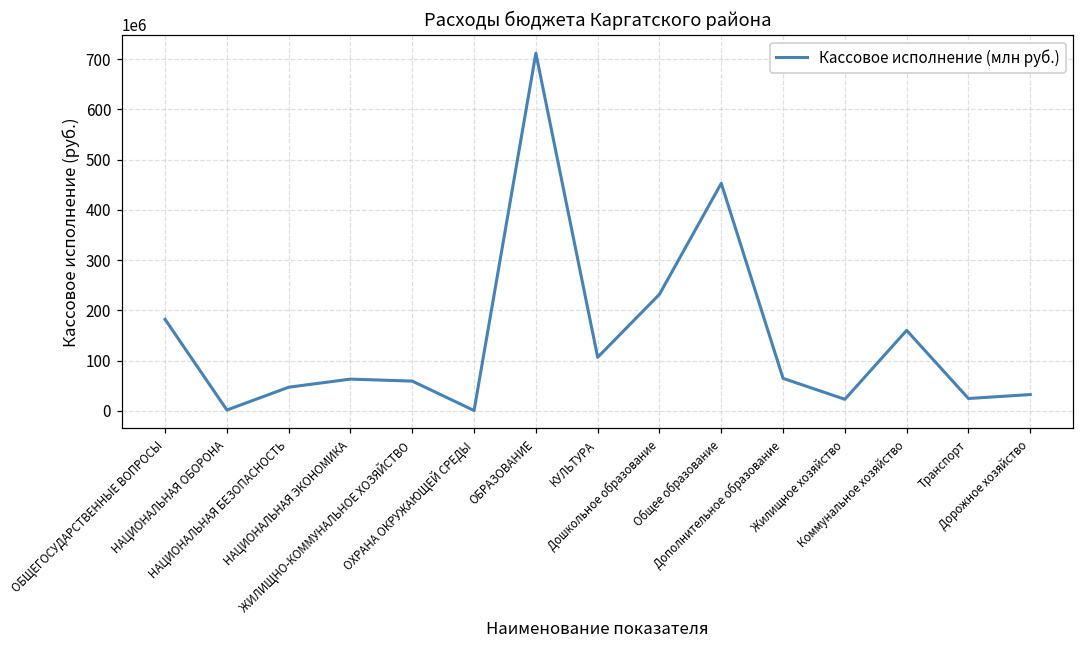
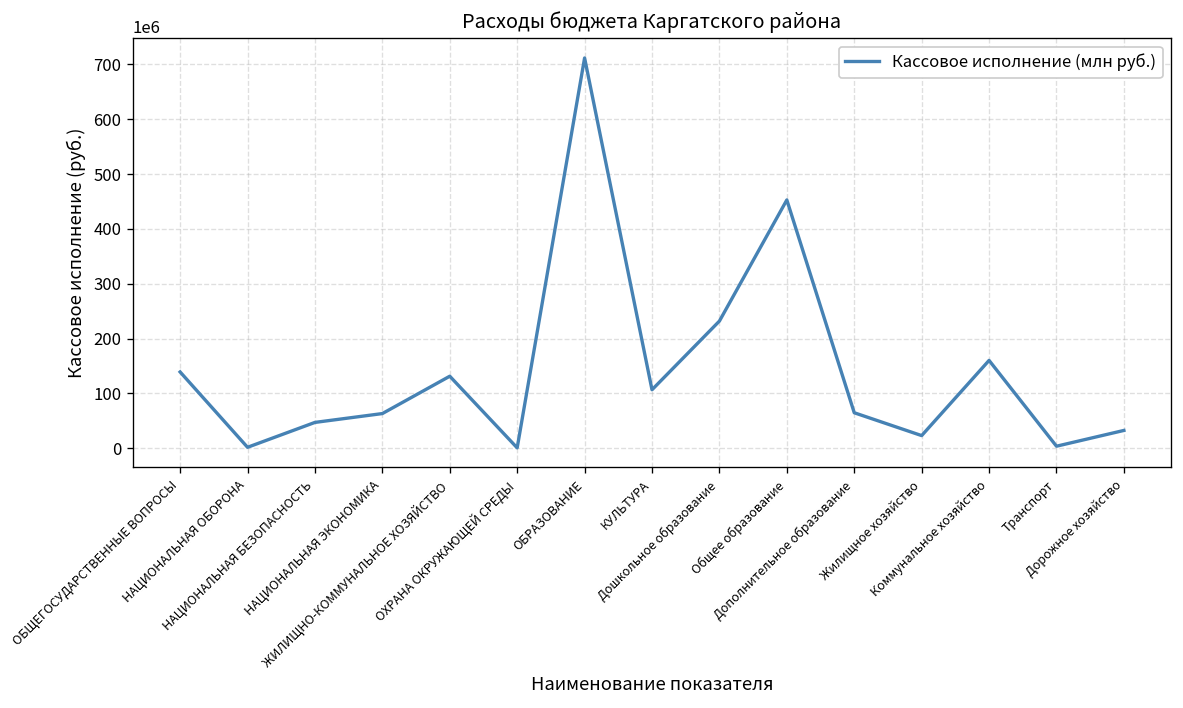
ОБЩЕГОСУДАРСТВЕННЫЕ ВОПРОСЫ: 180000000 -> 140000000
ЖИЛИЩНО-КОММУНАЛЬНОЕ ХОЗЯЙСТВО: 60000000 -> 130000000
Транспорт: 20000000 -> 0
